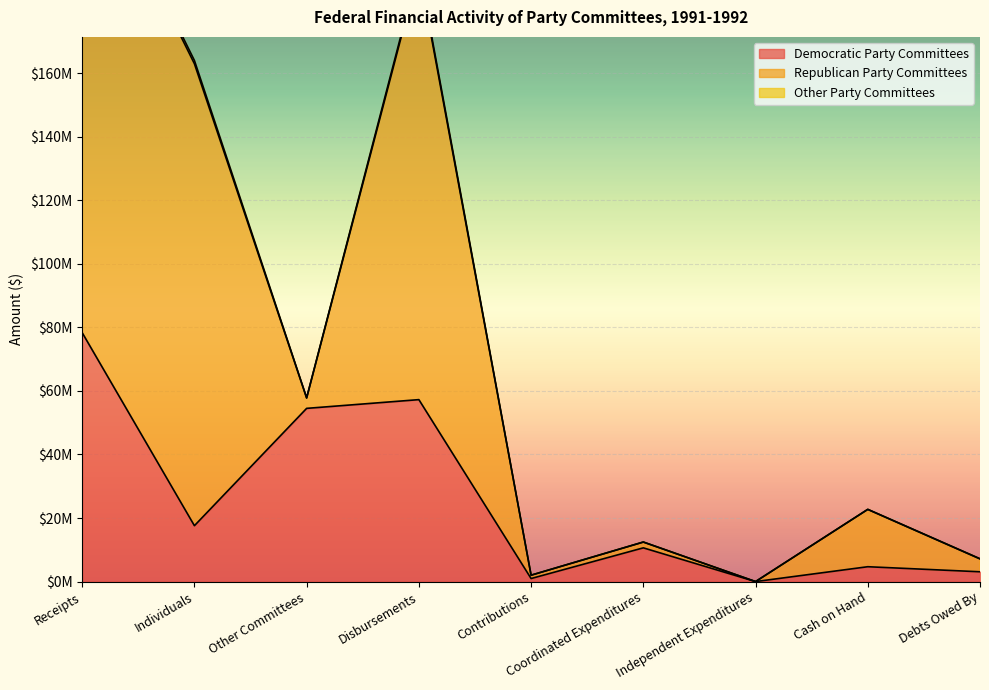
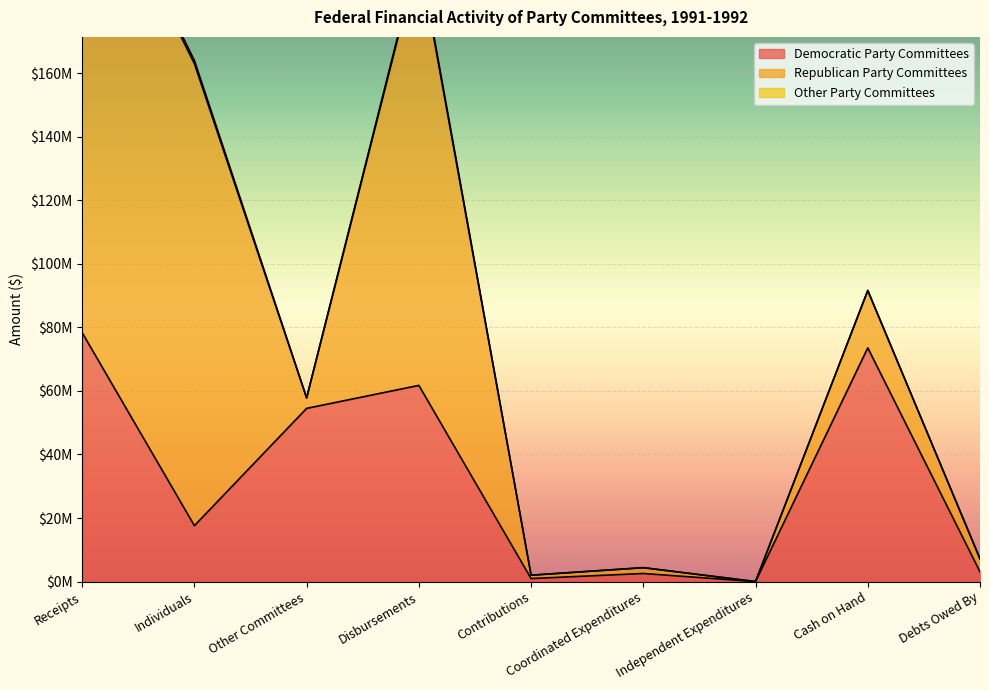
Democratic Party Committees, Disbursements: $57000000 -> $62000000
Democratic Party Committees, Coordinated Expenditures: $11000000 -> $3000000
Democratic Party Committees, Cash on Hand: $5000000 -> $74000000
